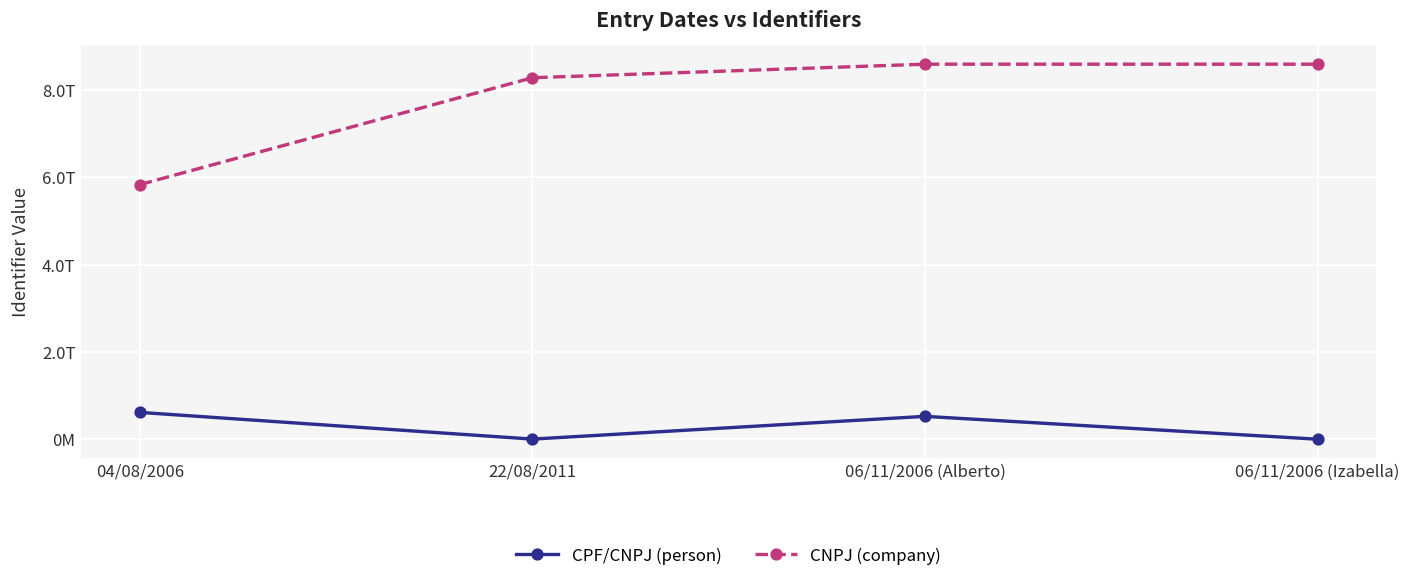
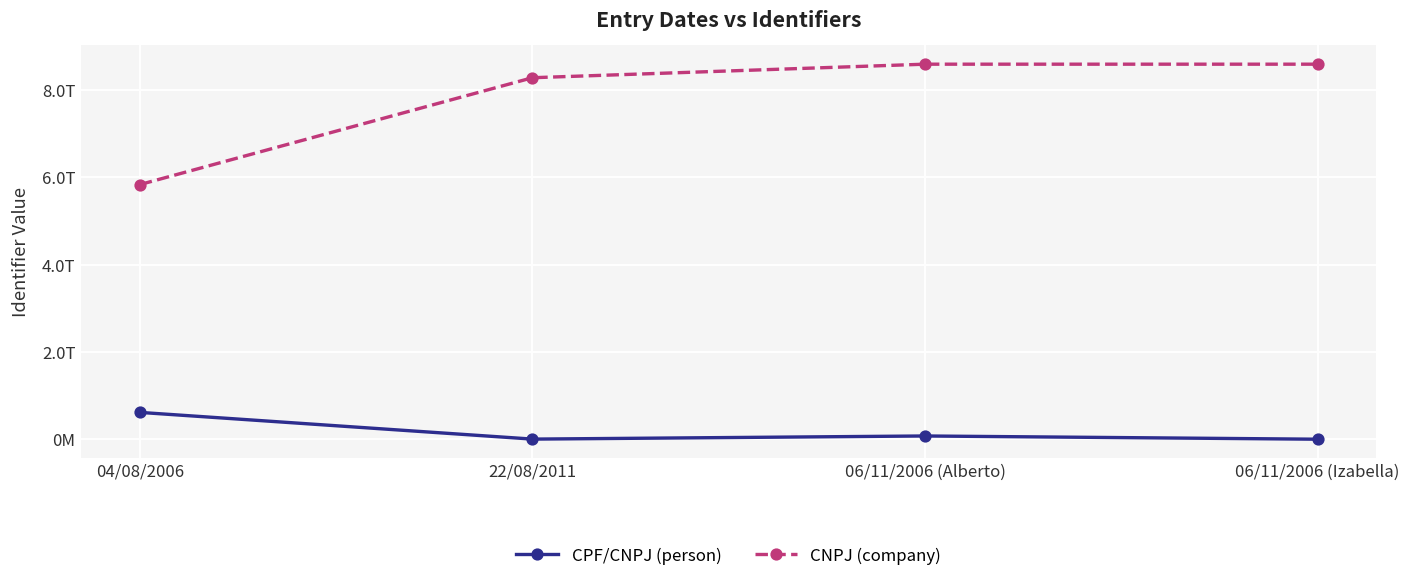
CPF/CNPJ (person), 06/11/2006 (Alberto): 0.5T -> 0.1T
